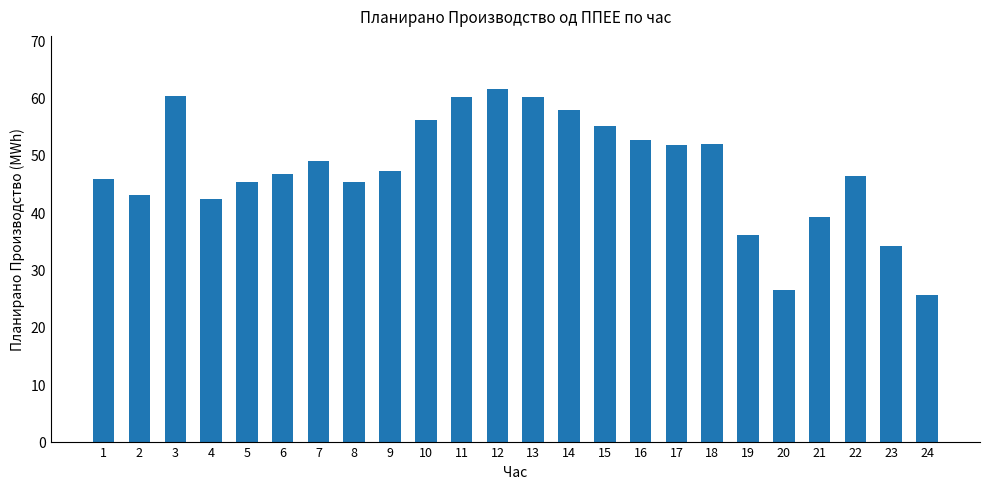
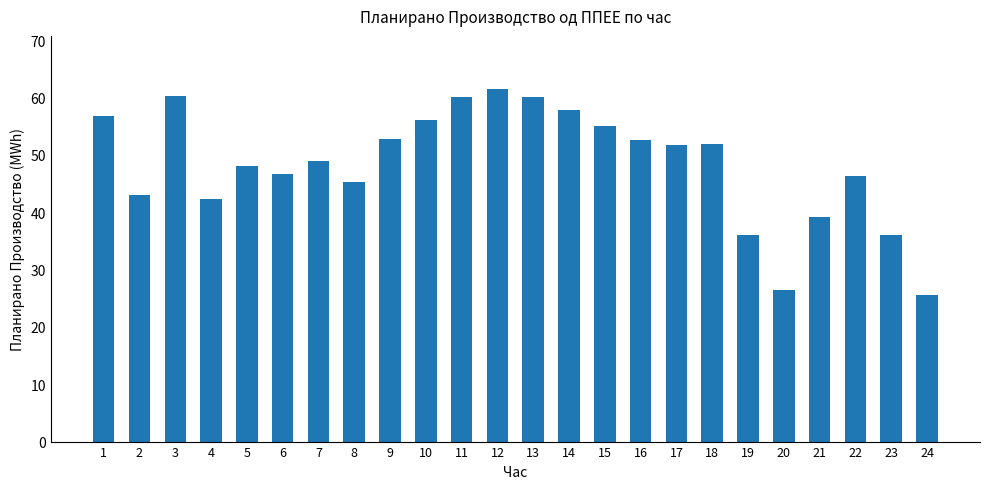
1: 46 -> 57
5: 45 -> 48
9: 47 -> 53
23: 34 -> 36
